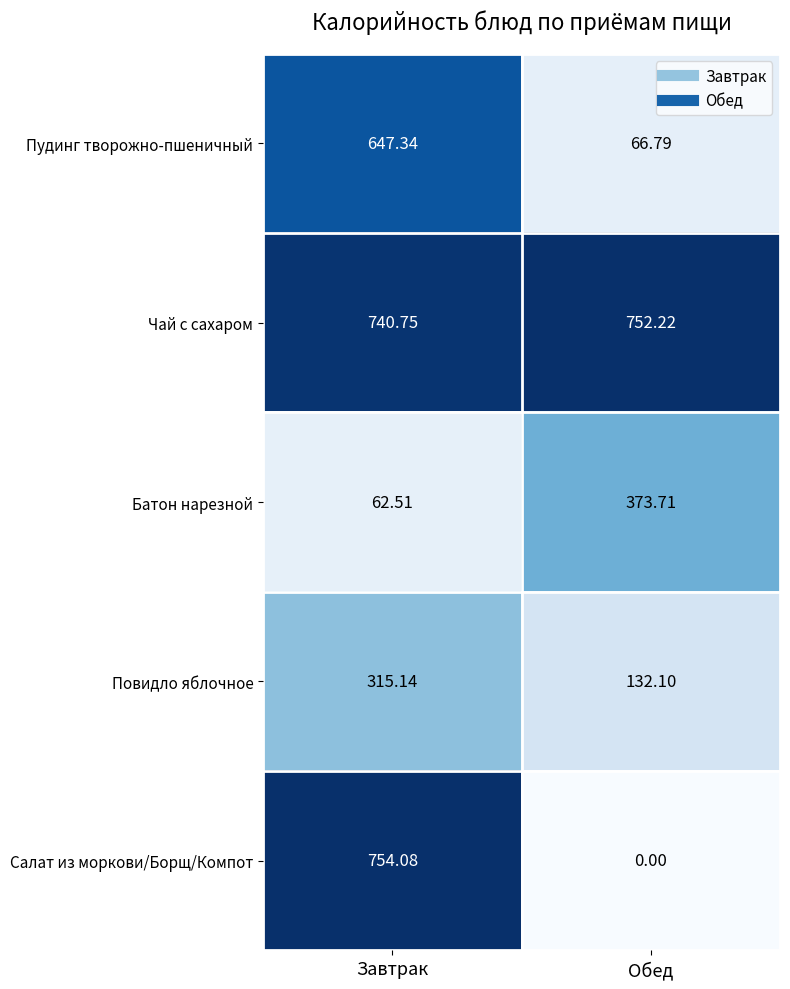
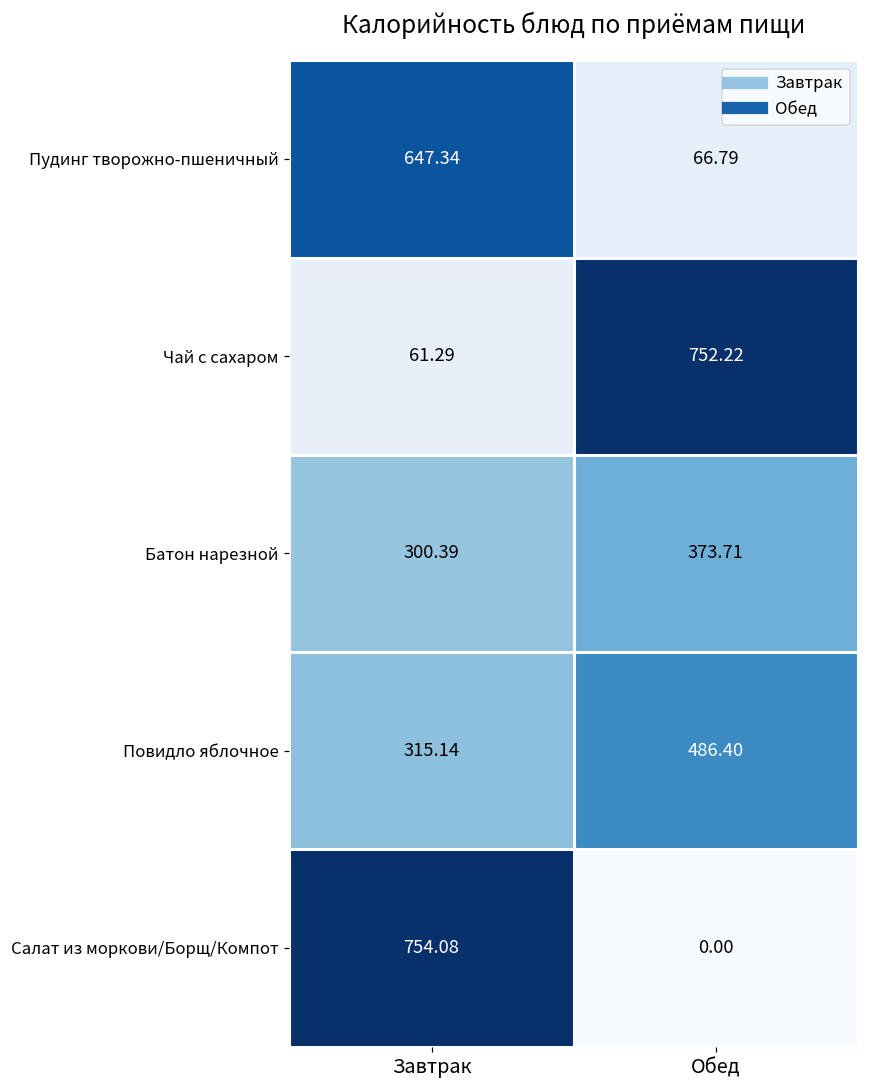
Чай с сахаром, Завтрак: 740.75 -> 61.29
Батон нарезной, Завтрак: 62.51 -> 300.39
Повидло яблочное, Обед: 132.10 -> 486.40
